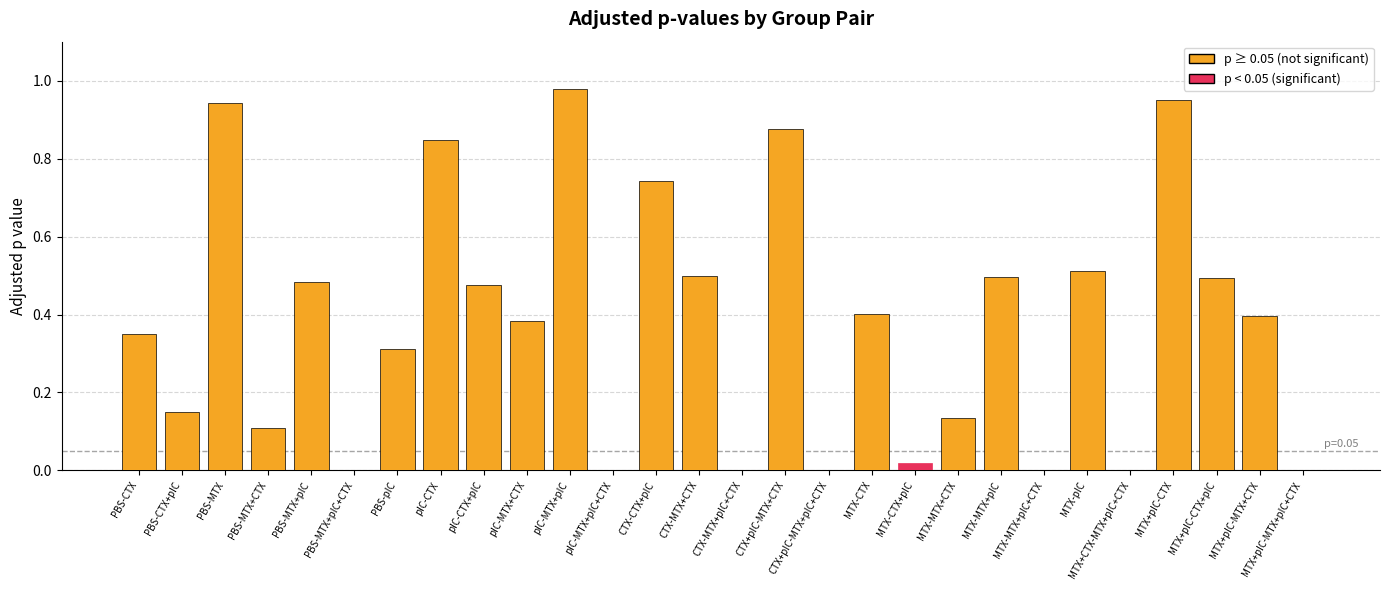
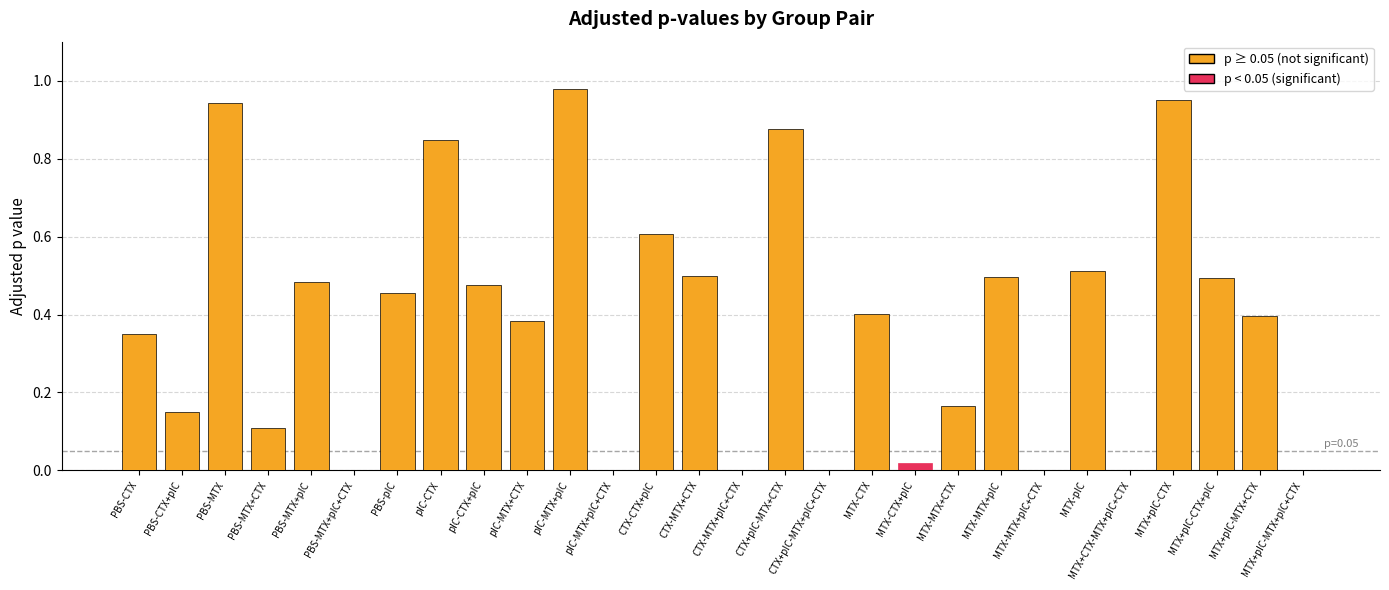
PBS-pIC: 0.31 -> 0.45
CTX-CTX+pIC: 0.74 -> 0.61
MTX-MTX+CTX: 0.14 -> 0.16
